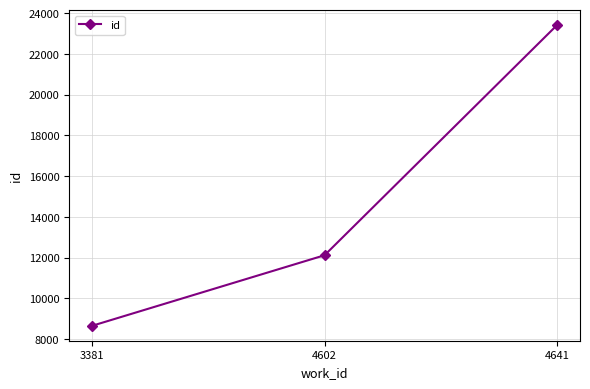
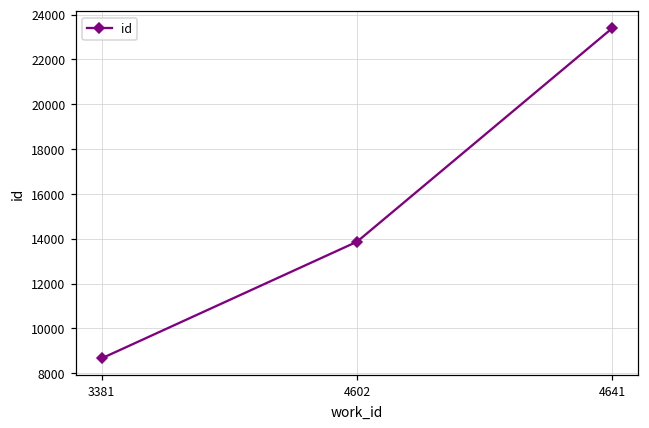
4602: 12100 -> 13900
